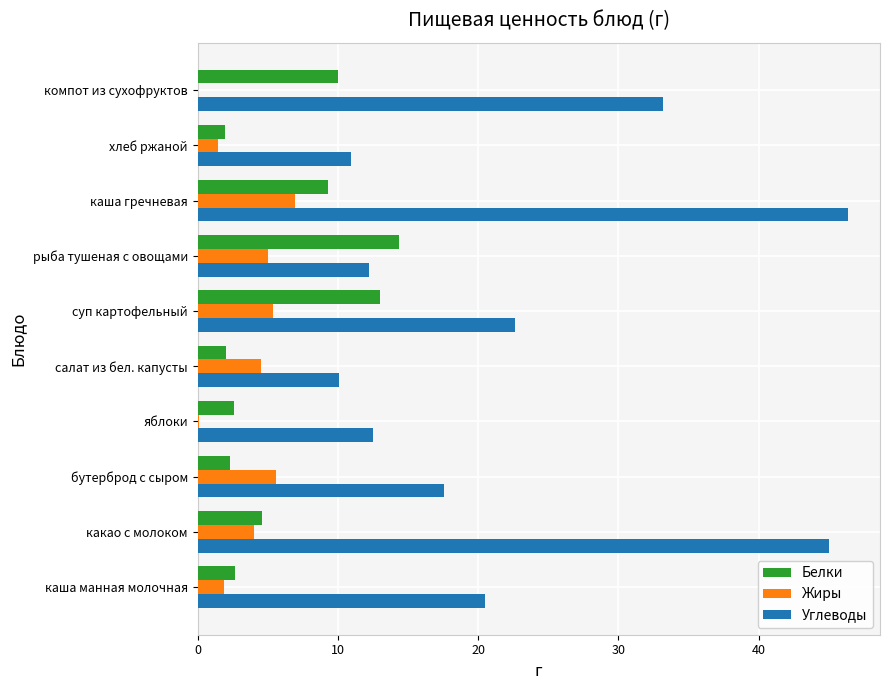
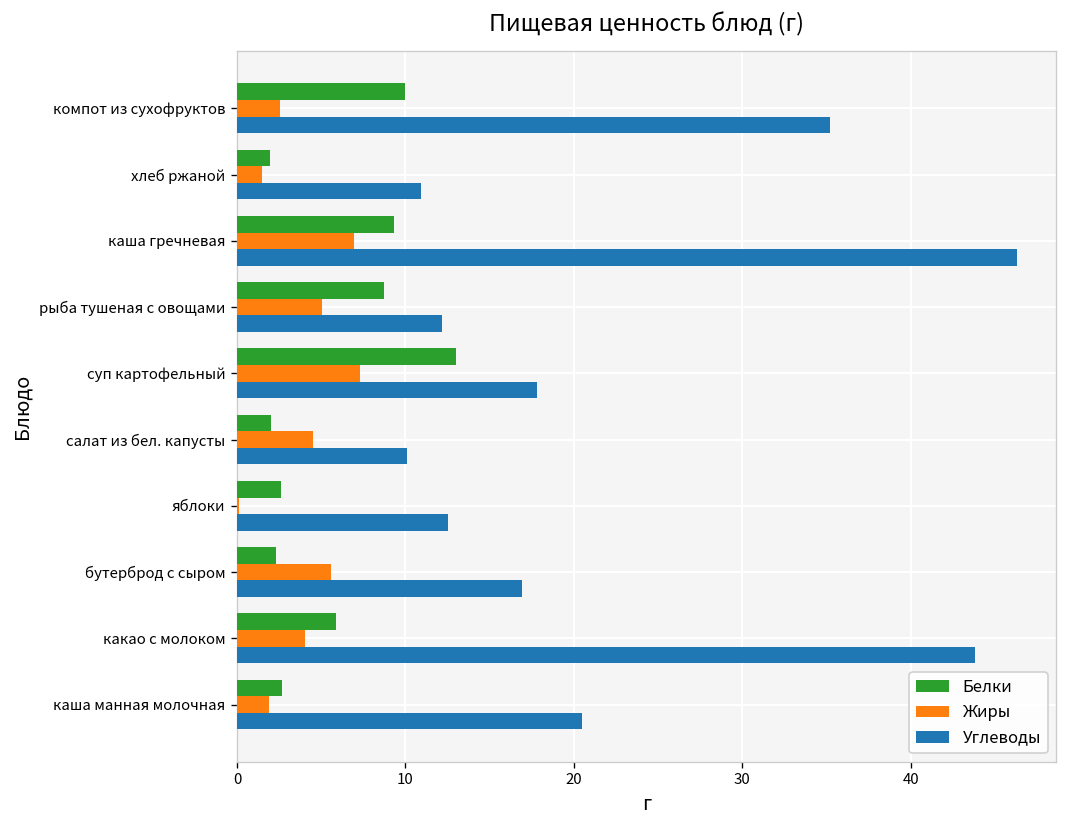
Жиры, компот из сухофруктов: 0.1 -> 2.5
Углеводы, компот из сухофруктов: 33.2 -> 35.2
Белки, рыба тушеная с овощами: 14.4 -> 8.7
Жиры, суп картофельный: 5.4 -> 7.3
Углеводы, суп картофельный: 22.6 -> 17.8
Углеводы, бутерброд с сыром: 17.6 -> 16.9
Белки, какао с молоком: 4.6 -> 5.9
Углеводы, какао с молоком: 45.0 -> 43.8
